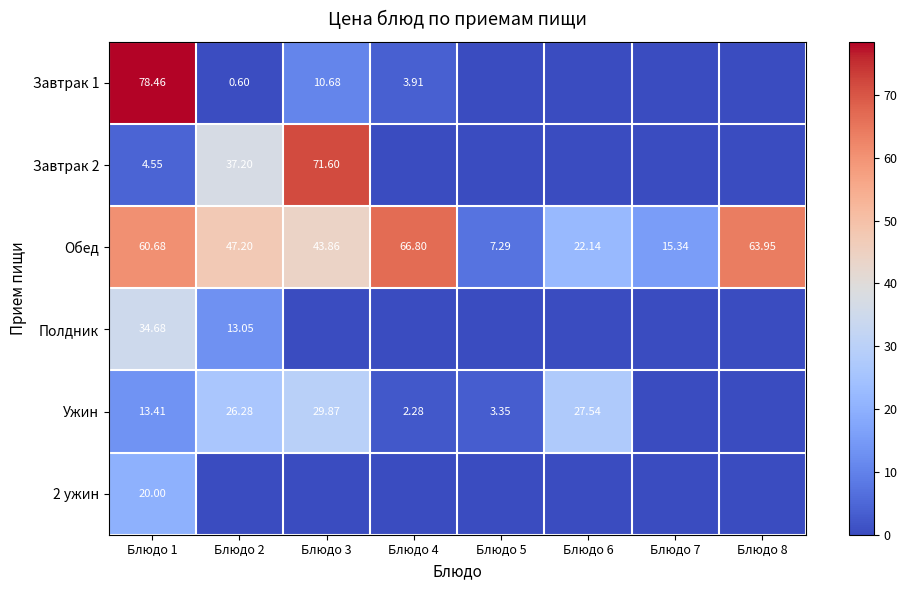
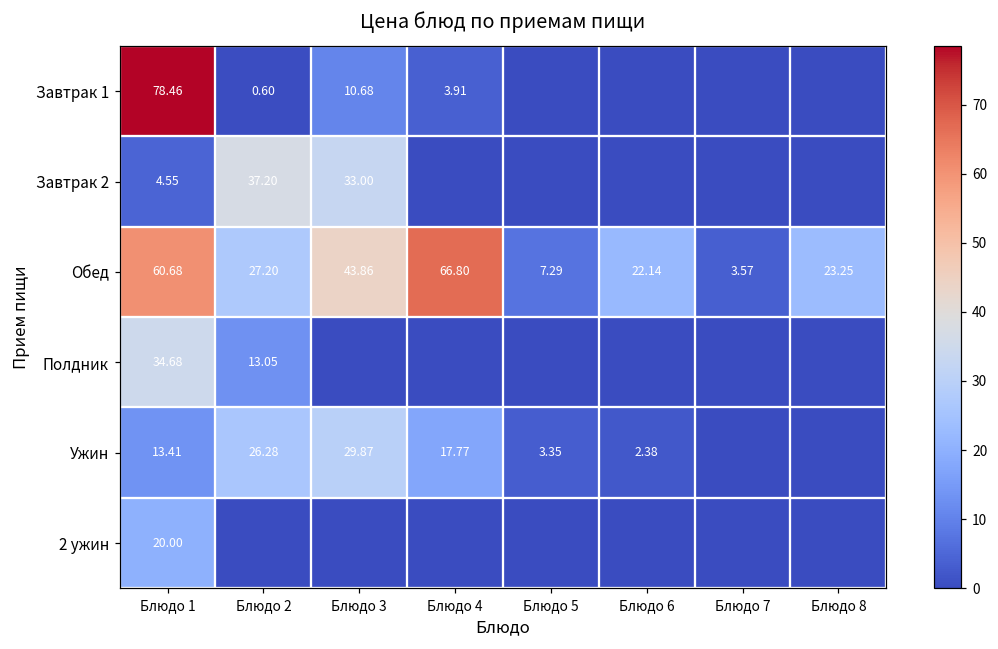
Завтрак 2, Блюдо 3: 71.60 -> 33.00
Обед, Блюдо 2: 47.20 -> 27.20
Обед, Блюдо 7: 15.34 -> 3.57
Обед, Блюдо 8: 63.95 -> 23.25
Ужин, Блюдо 4: 2.28 -> 17.77
Ужин, Блюдо 6: 27.54 -> 2.38
